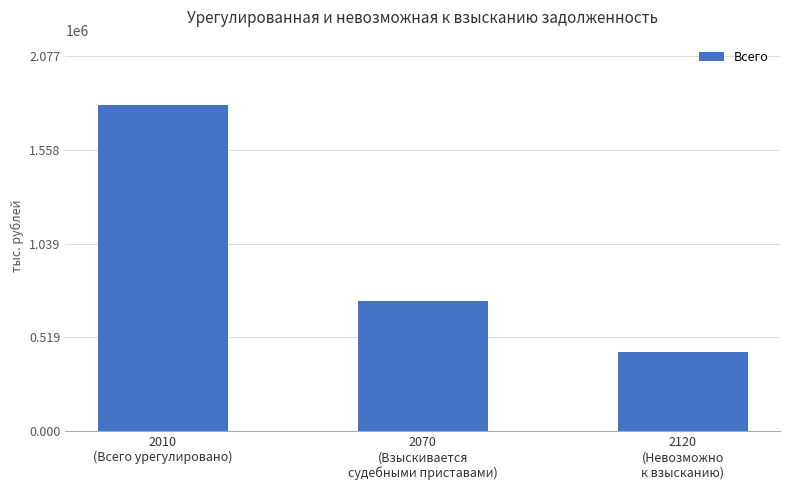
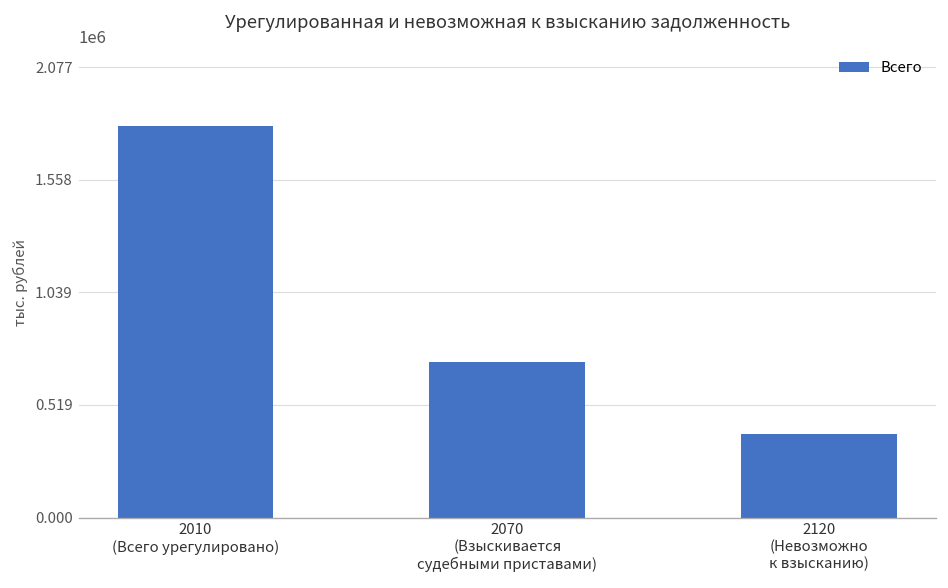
2120 (Невозможно к взысканию): 440000 -> 380000
